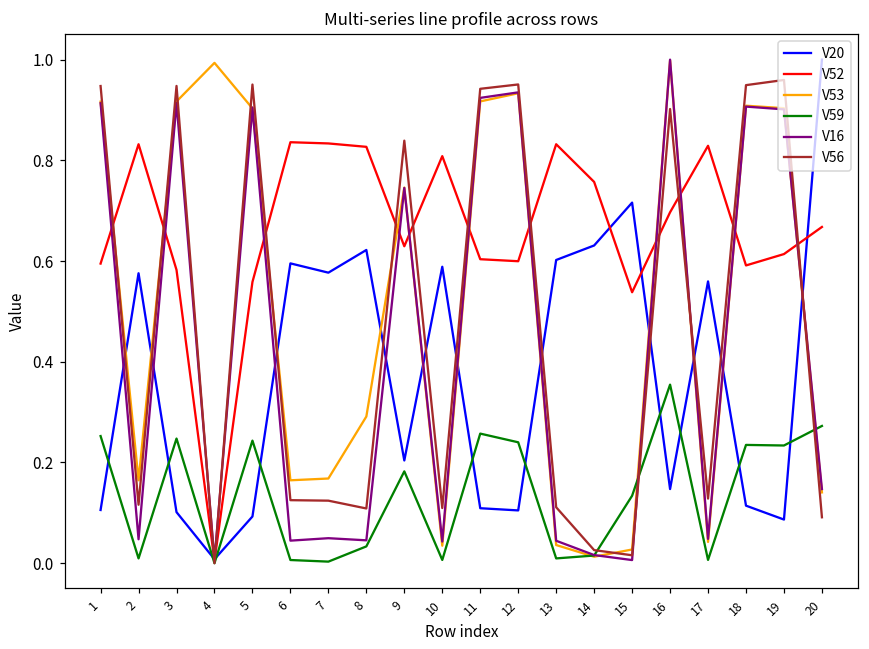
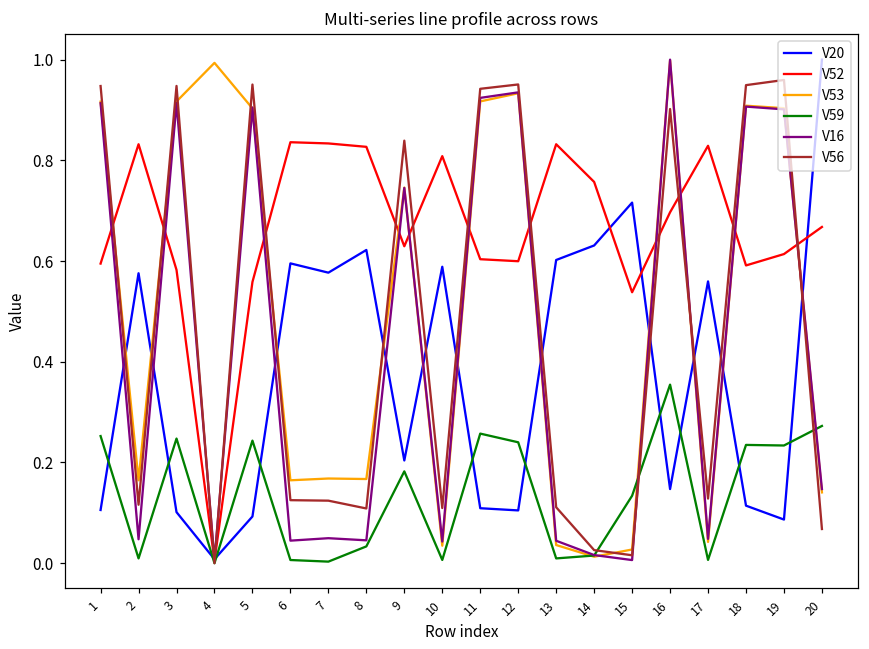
V53, 8: 0.29 -> 0.17
V56, 20: 0.09 -> 0.07
